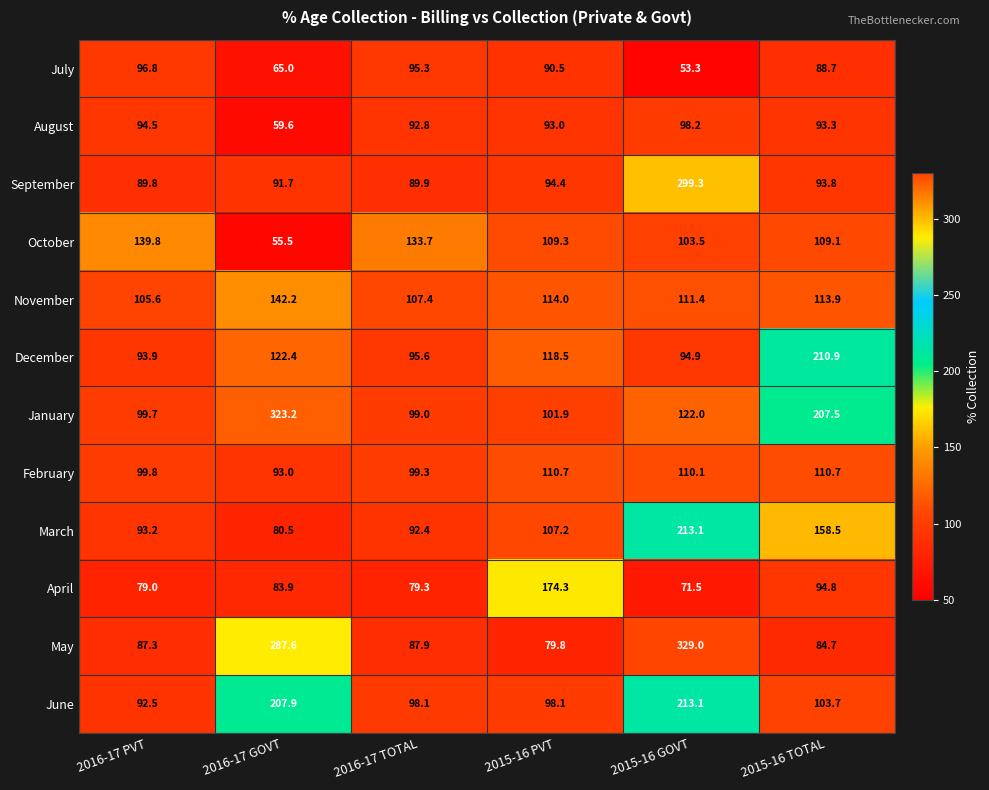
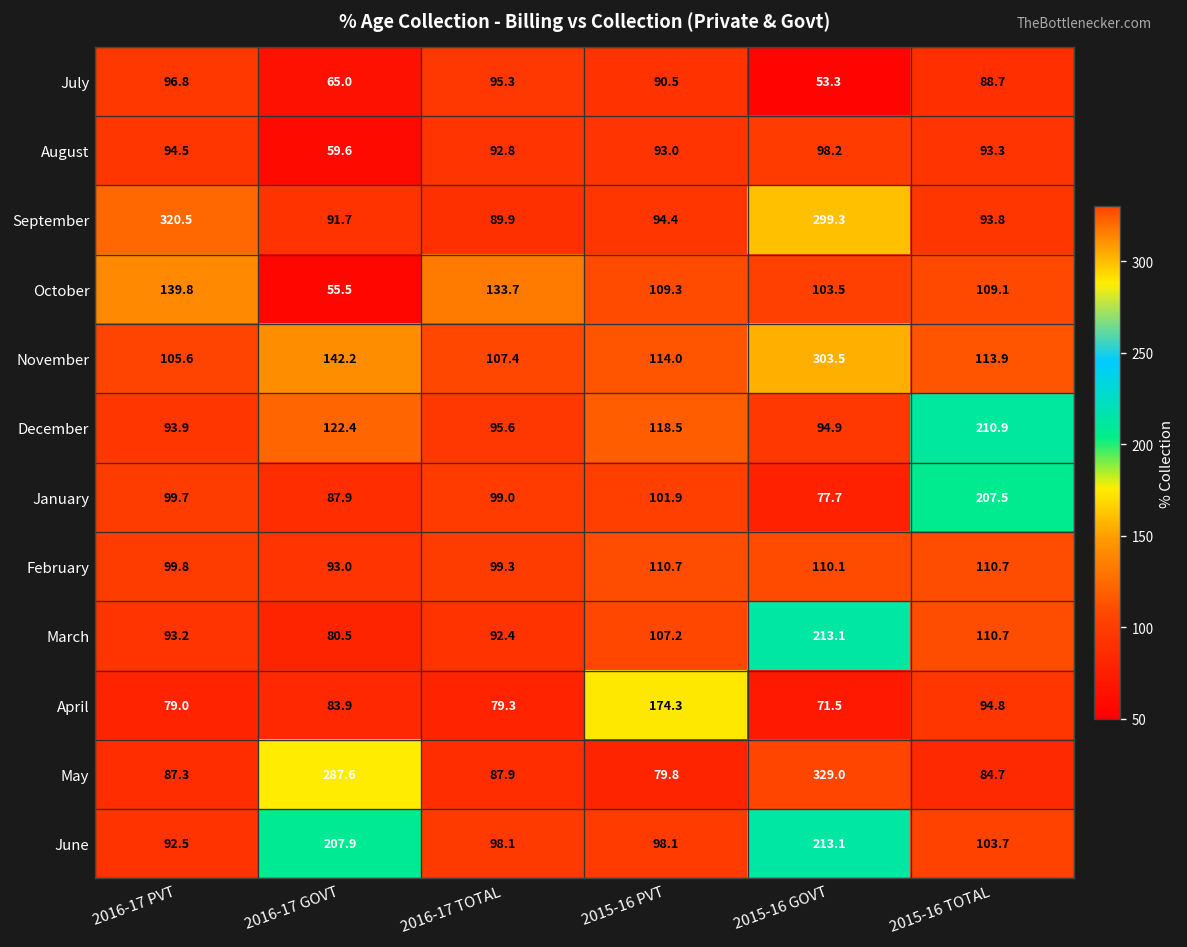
September, 2016-17 PVT: 89.8 -> 320.5
November, 2015-16 GOVT: 111.4 -> 303.5
January, 2016-17 GOVT: 323.2 -> 87.9
January, 2015-16 GOVT: 122.0 -> 77.7
March, 2015-16 TOTAL: 158.5 -> 110.7
